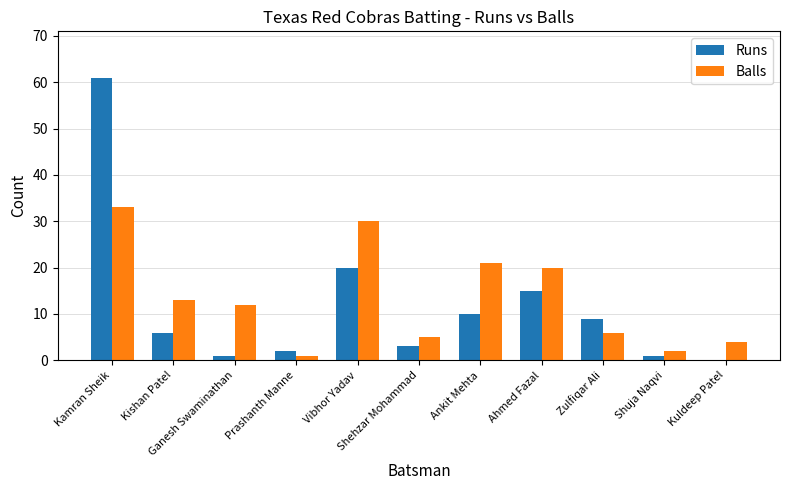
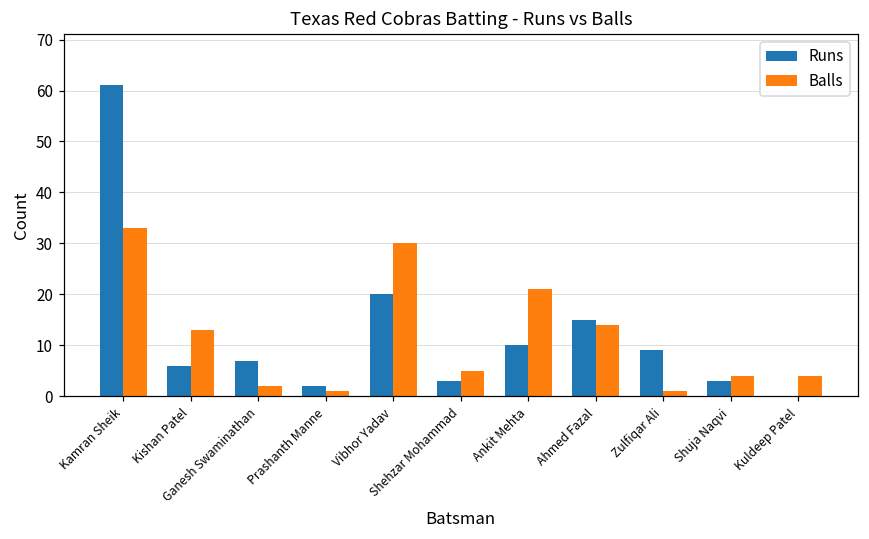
Runs, Ganesh Swaminathan: 1 -> 7
Balls, Ganesh Swaminathan: 12 -> 2
Balls, Ahmed Fazal: 20 -> 14
Balls, Zulfiqar Ali: 6 -> 1
Runs, Shuja Naqvi: 1 -> 3
Balls, Shuja Naqvi: 2 -> 4
